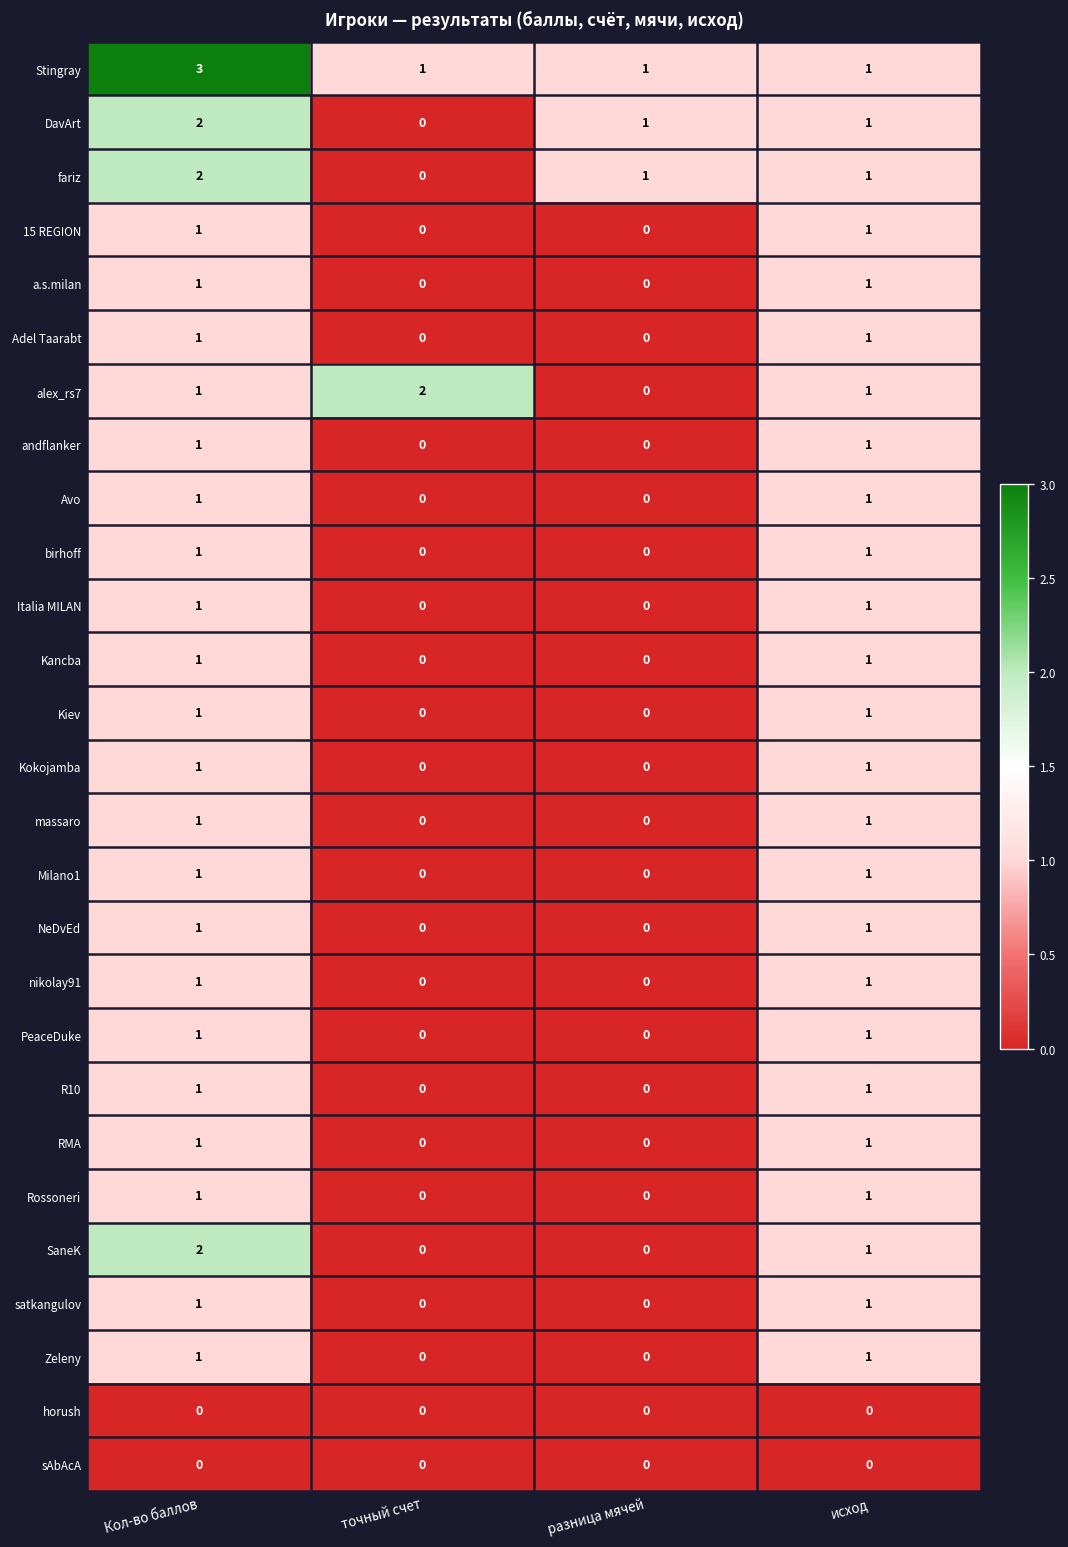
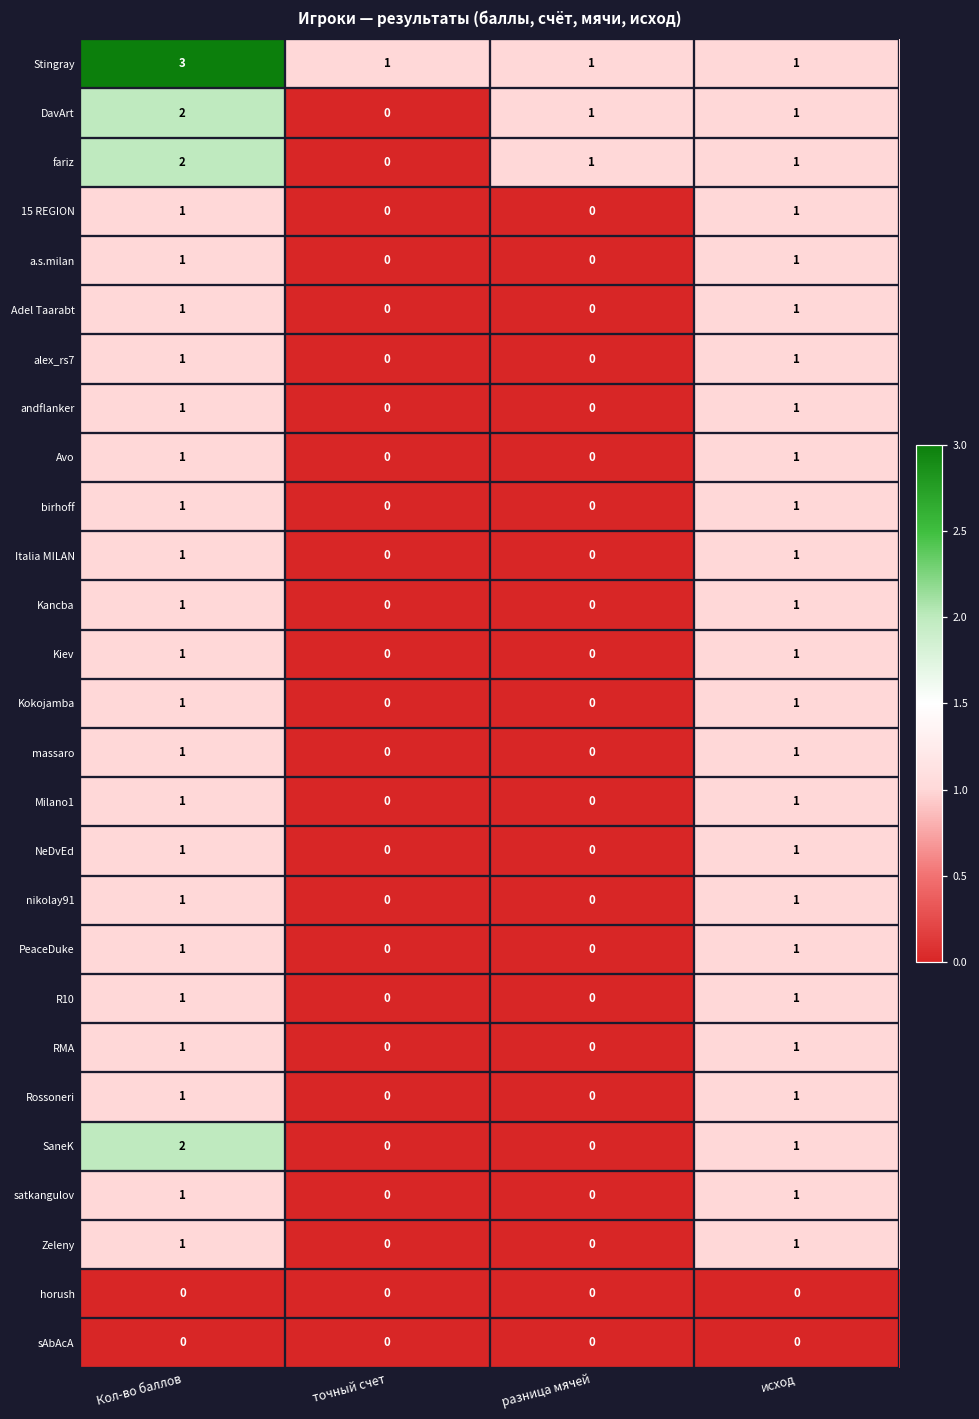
alex_rs7, точный счет: 2 -> 0
